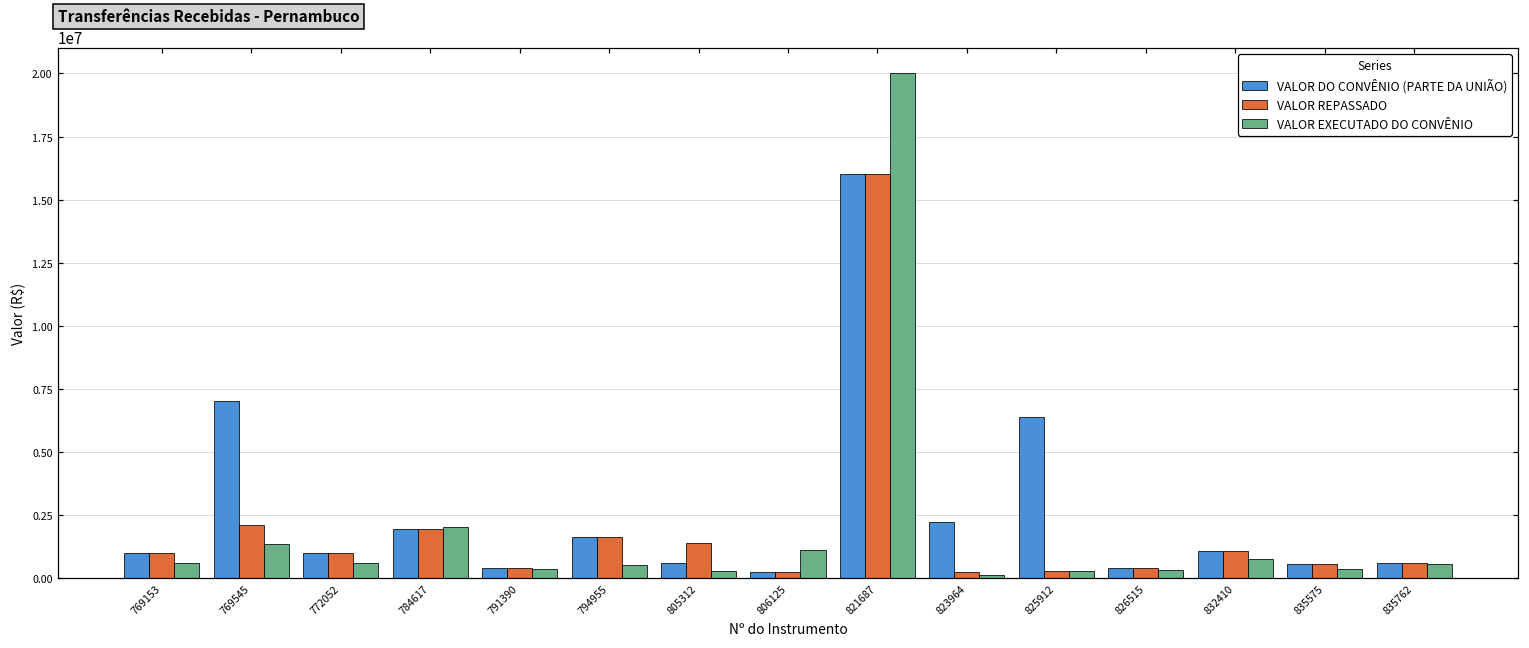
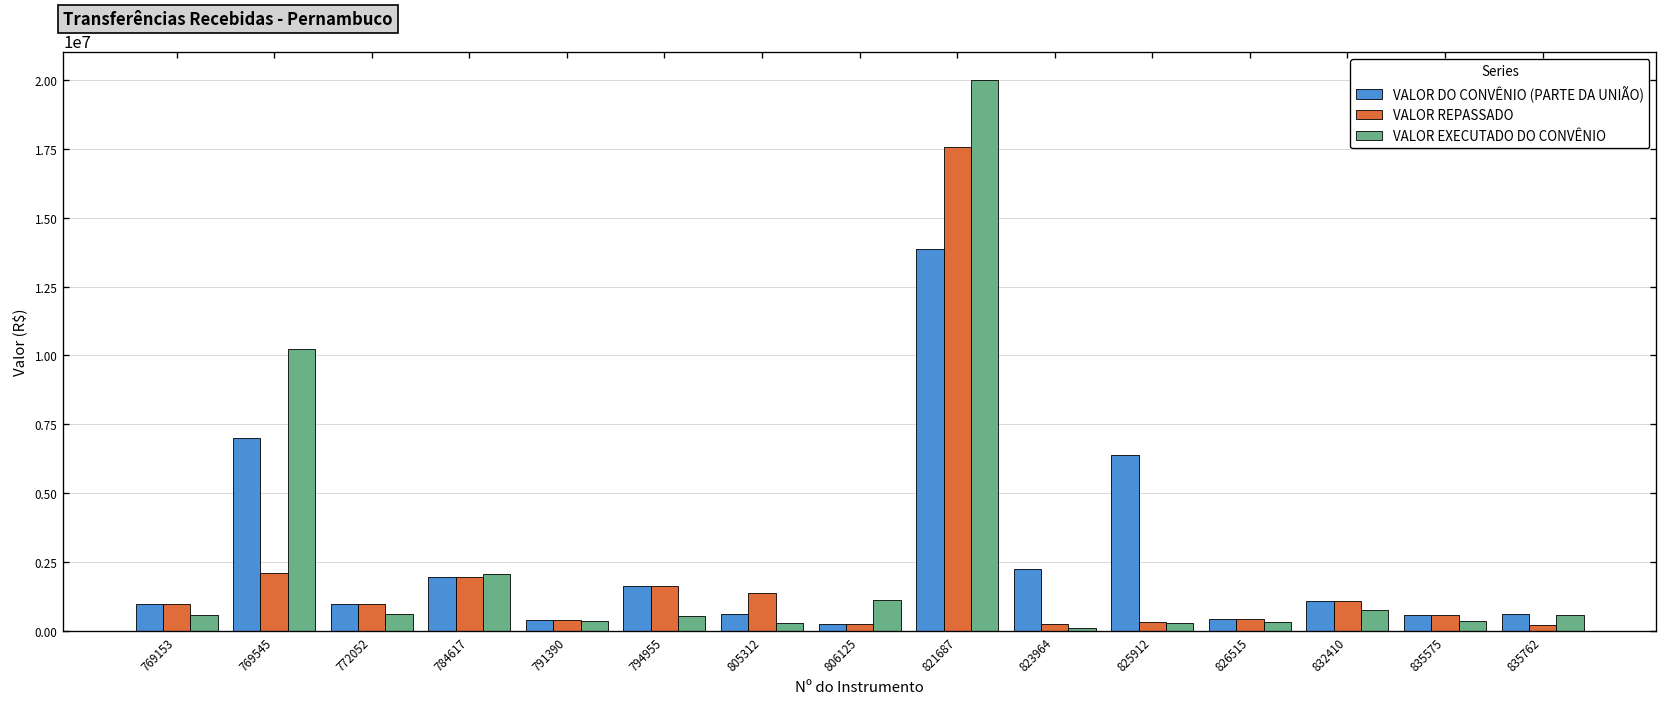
VALOR EXECUTADO DO CONVÊNIO, 769545: 1300000 -> 10200000
VALOR DO CONVÊNIO (PARTE DA UNIÃO), 821687: 16000000 -> 13900000
VALOR REPASSADO, 821687: 16000000 -> 17600000
VALOR REPASSADO, 835762: 600000 -> 200000
